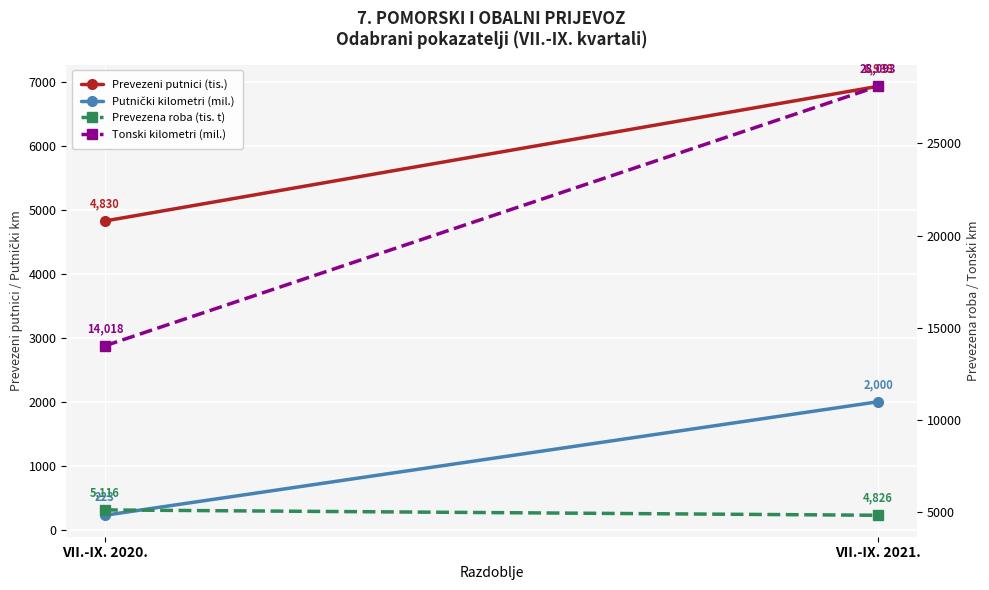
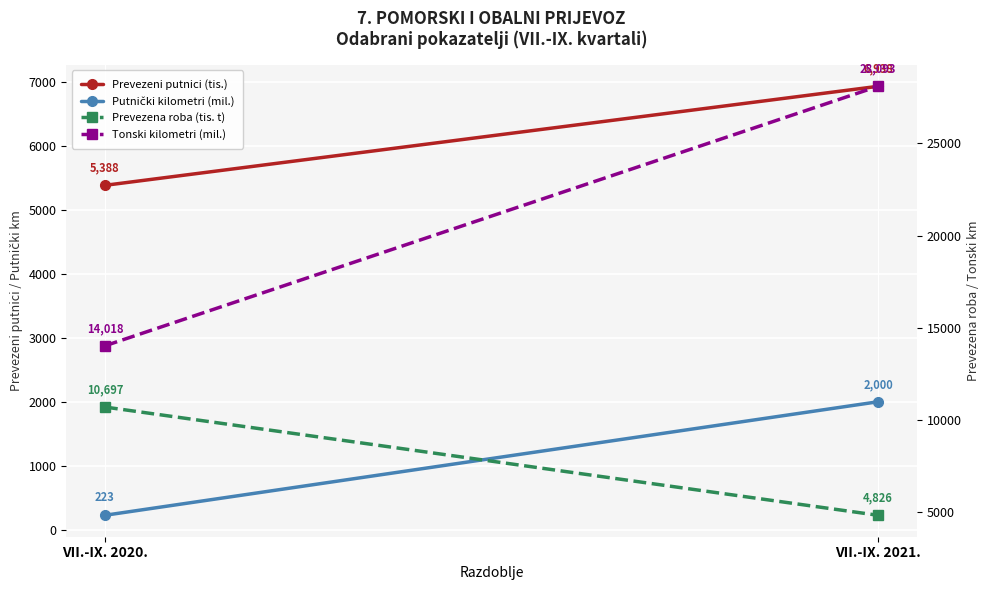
Prevezeni putnici (tis.), VII.-IX. 2020.: 4,830 -> 5,388
Prevezena roba (tis. t), VII.-IX. 2020.: 5,116 -> 10,697
